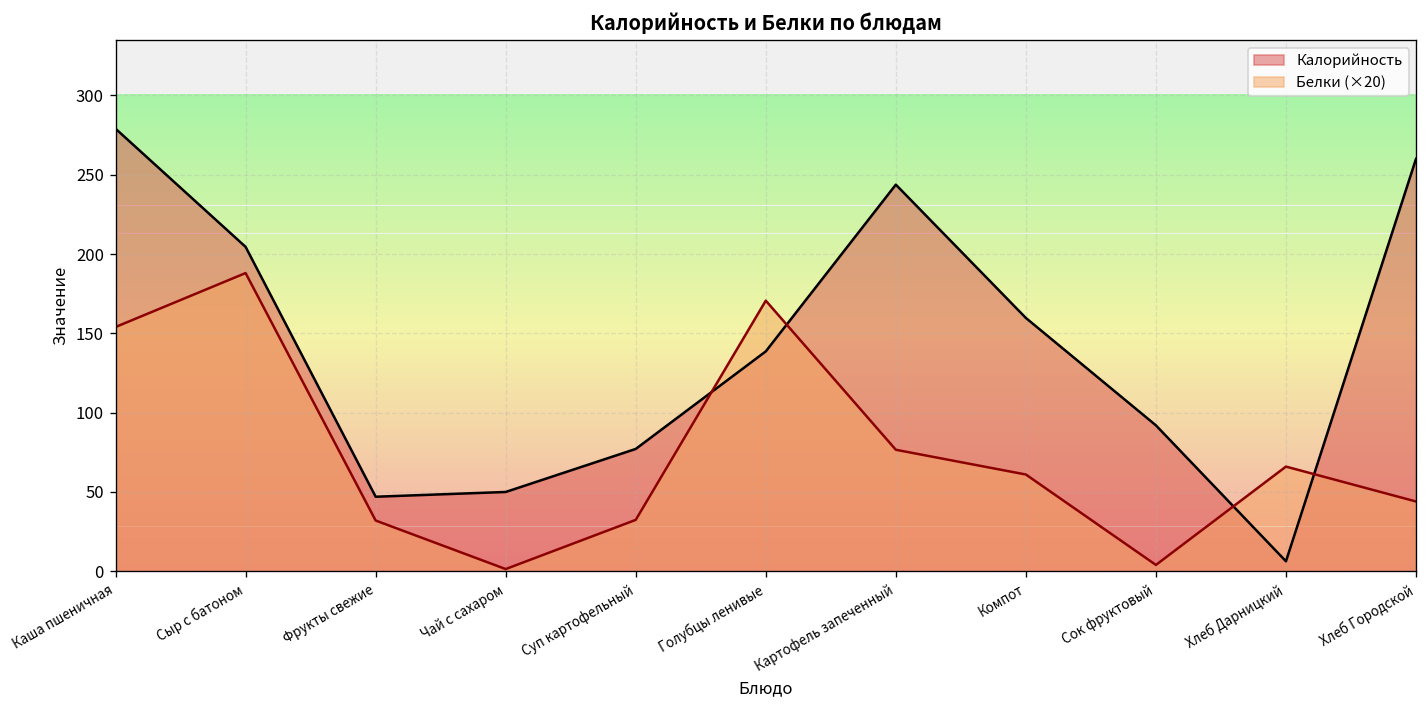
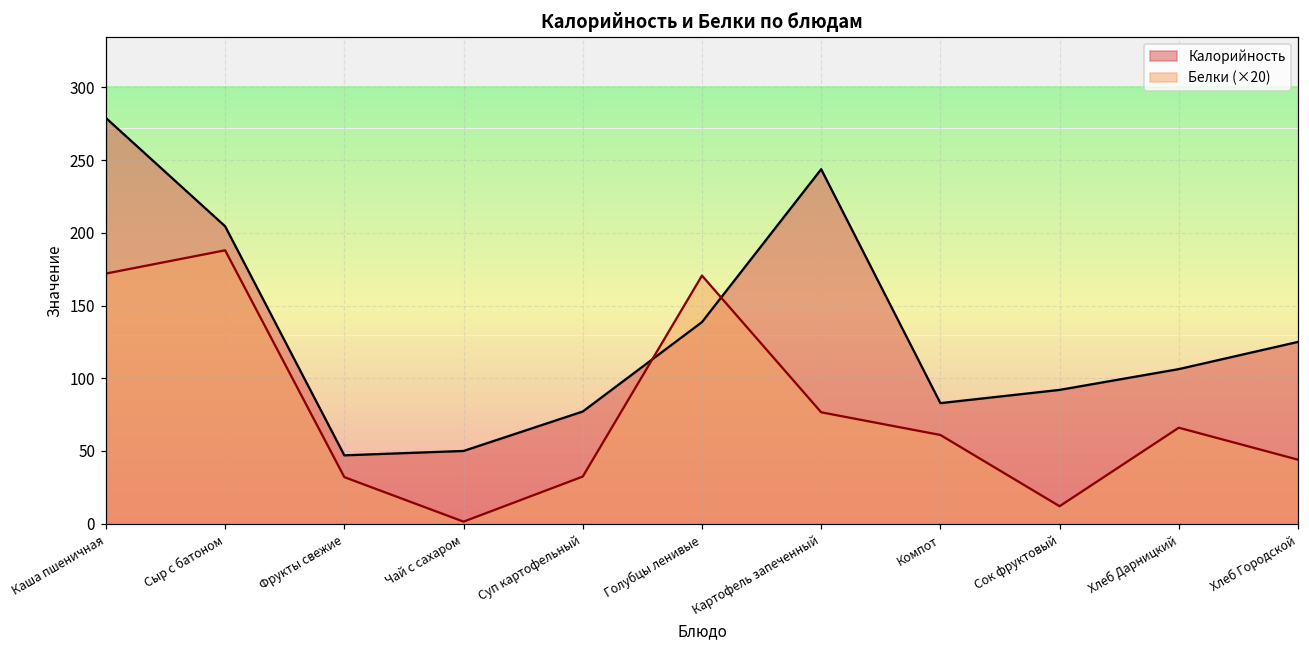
Белки (×20), Каша пшеничная: 154 -> 172
Калорийность, Компот: 160 -> 83
Белки (×20), Сок фруктовый: 4 -> 12
Калорийность, Хлеб Дарницкий: 6 -> 106
Калорийность, Хлеб Городской: 260 -> 125
